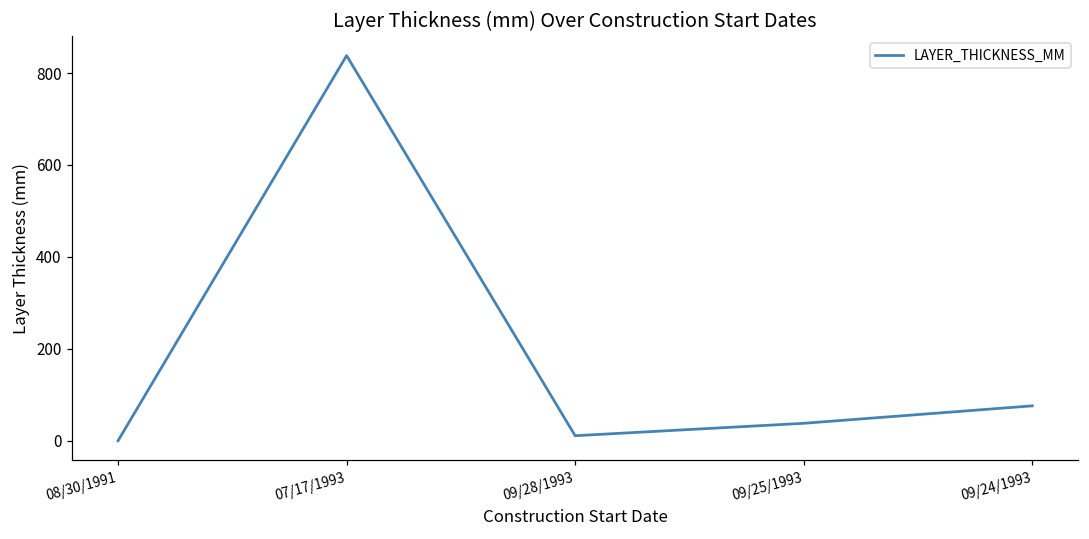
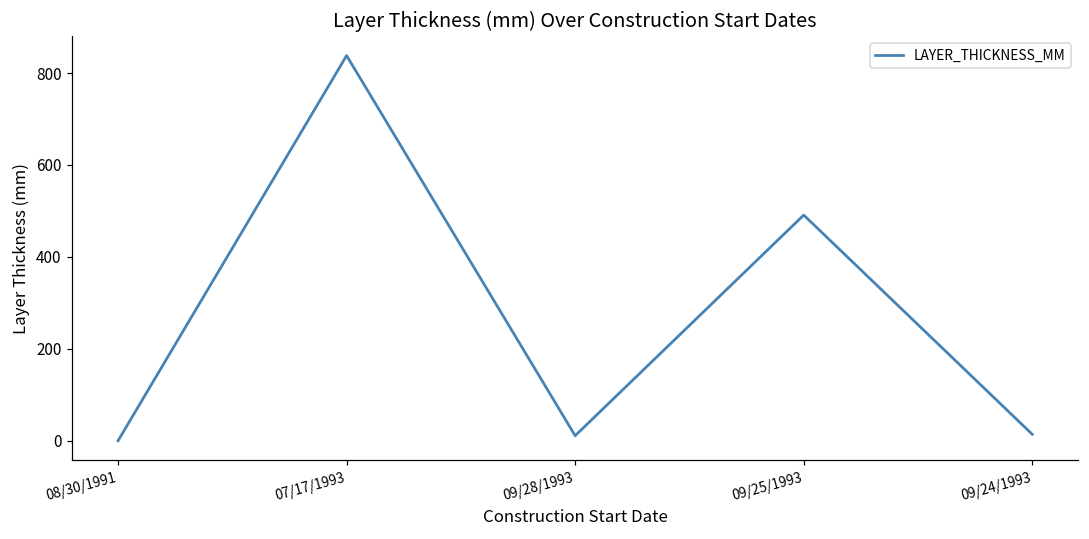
09/25/1993: 40 -> 490
09/24/1993: 80 -> 10
